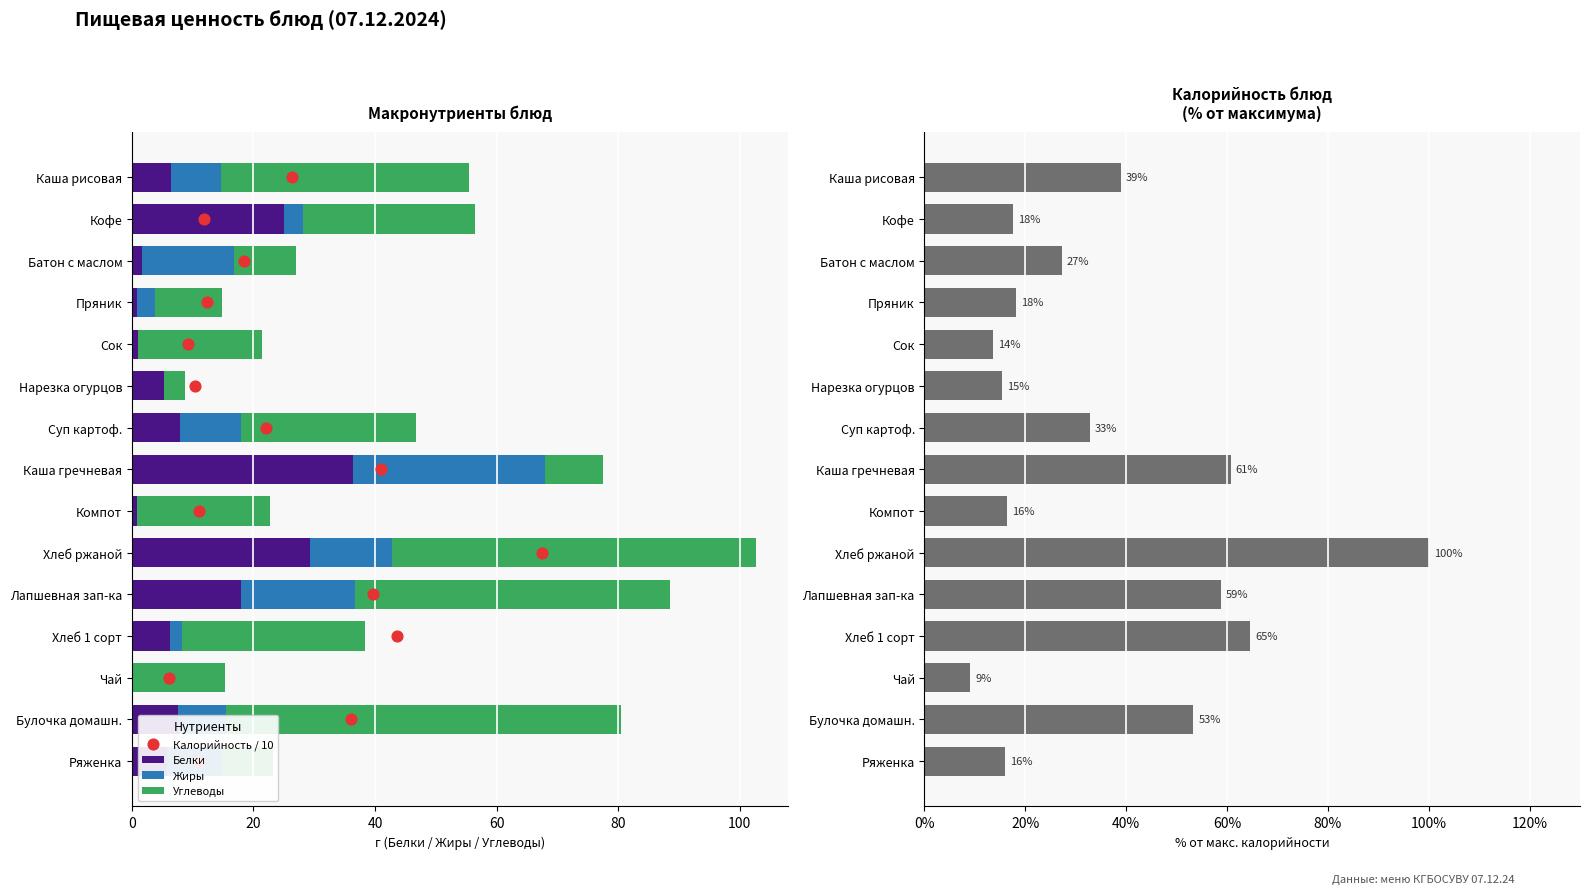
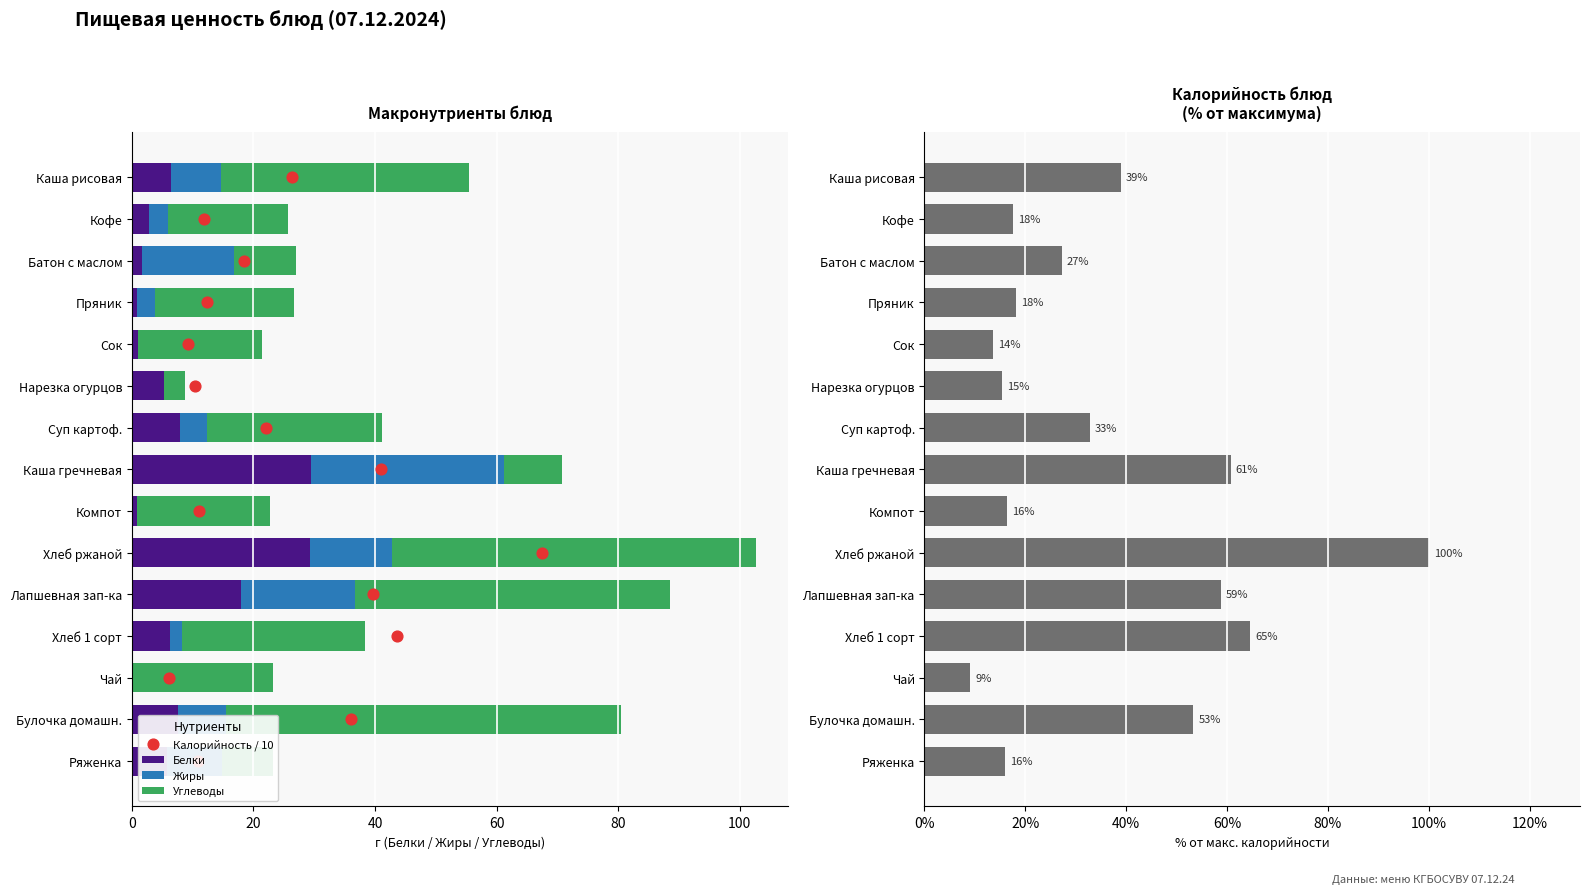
Макронутриенты блюд, Белки, Кофе: 25 -> 3
Макронутриенты блюд, Углеводы, Кофе: 28 -> 20
Макронутриенты блюд, Углеводы, Пряник: 11 -> 23
Макронутриенты блюд, Жиры, Суп картоф.: 10 -> 4
Макронутриенты блюд, Белки, Каша гречневая: 36 -> 30
Макронутриенты блюд, Углеводы, Чай: 15 -> 23
